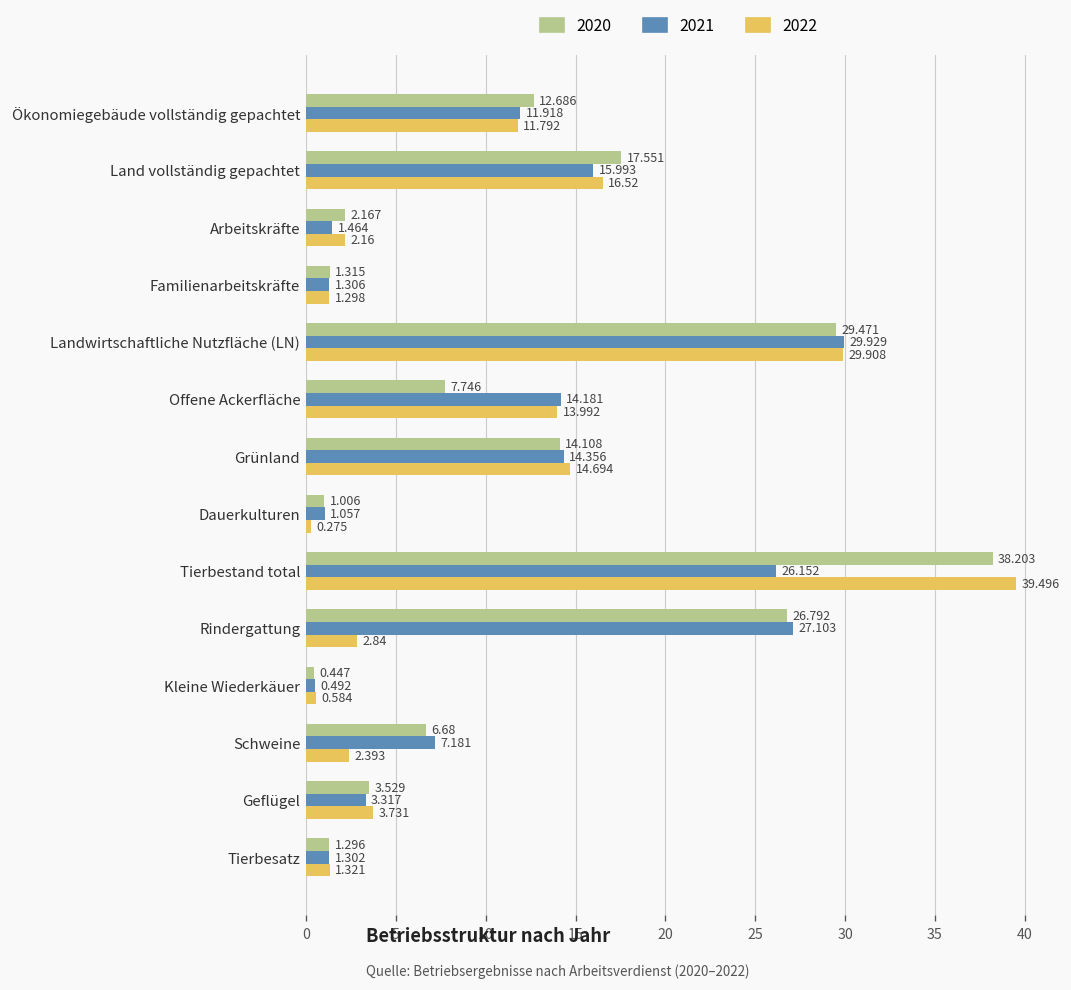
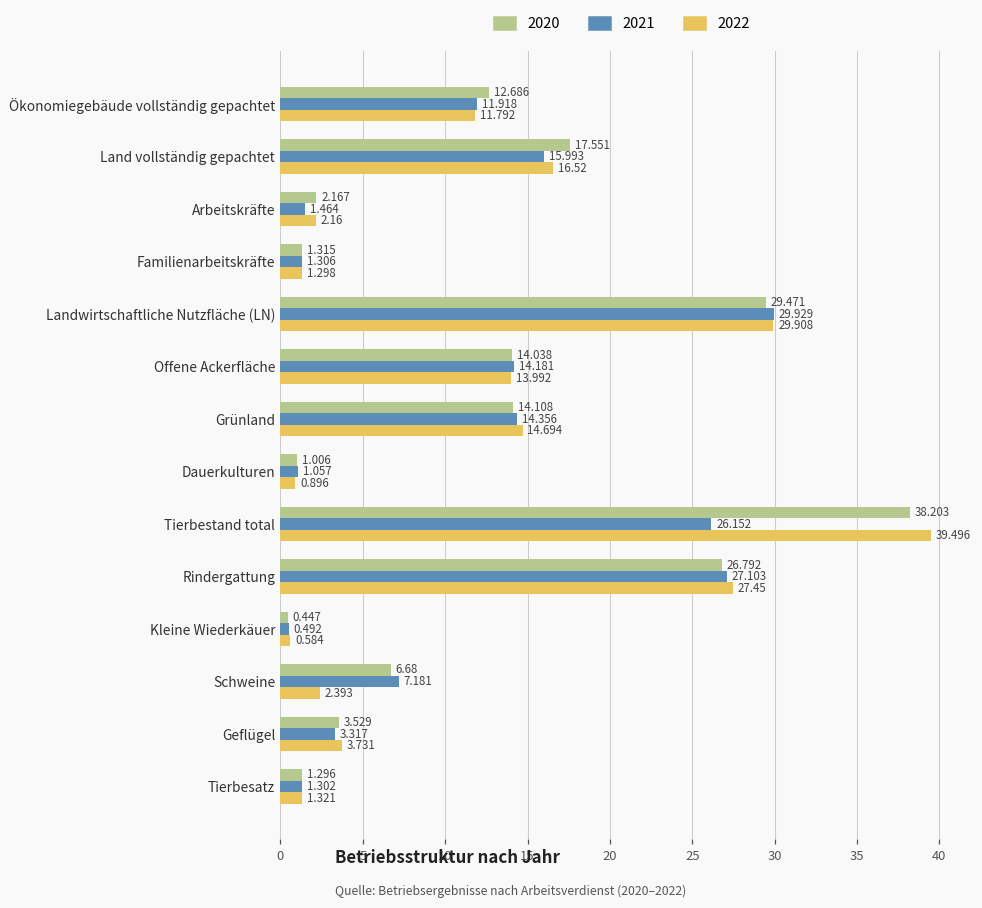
2020, Offene Ackerfläche: 7.746 -> 14.038
2022, Dauerkulturen: 0.275 -> 0.896
2022, Rindergattung: 2.84 -> 27.45
